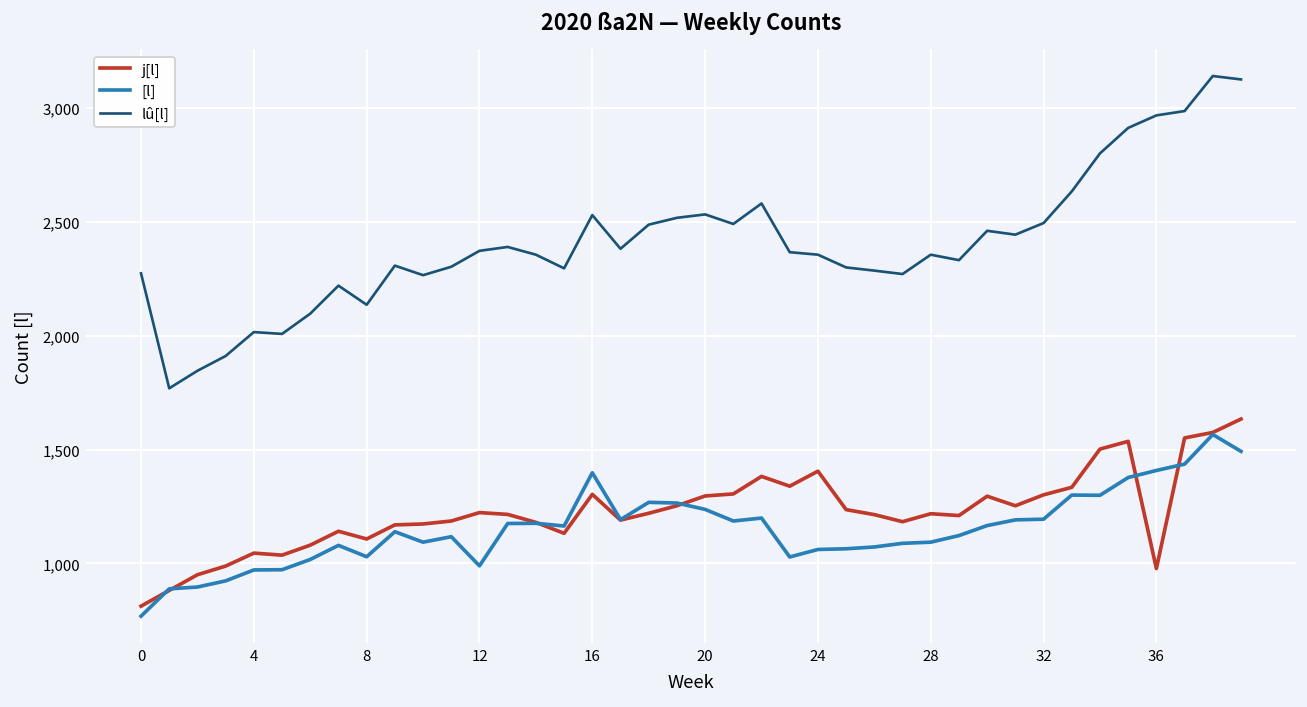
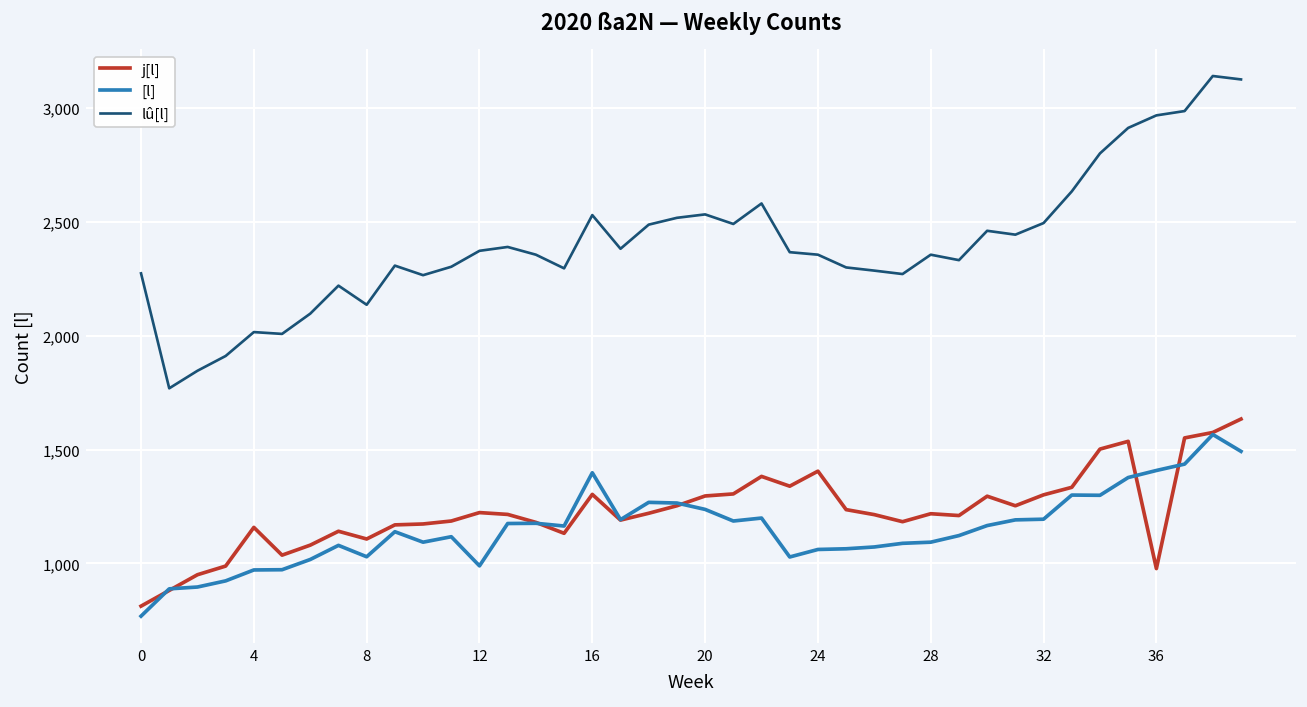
j[l], 4: 1,050 -> 1,160
